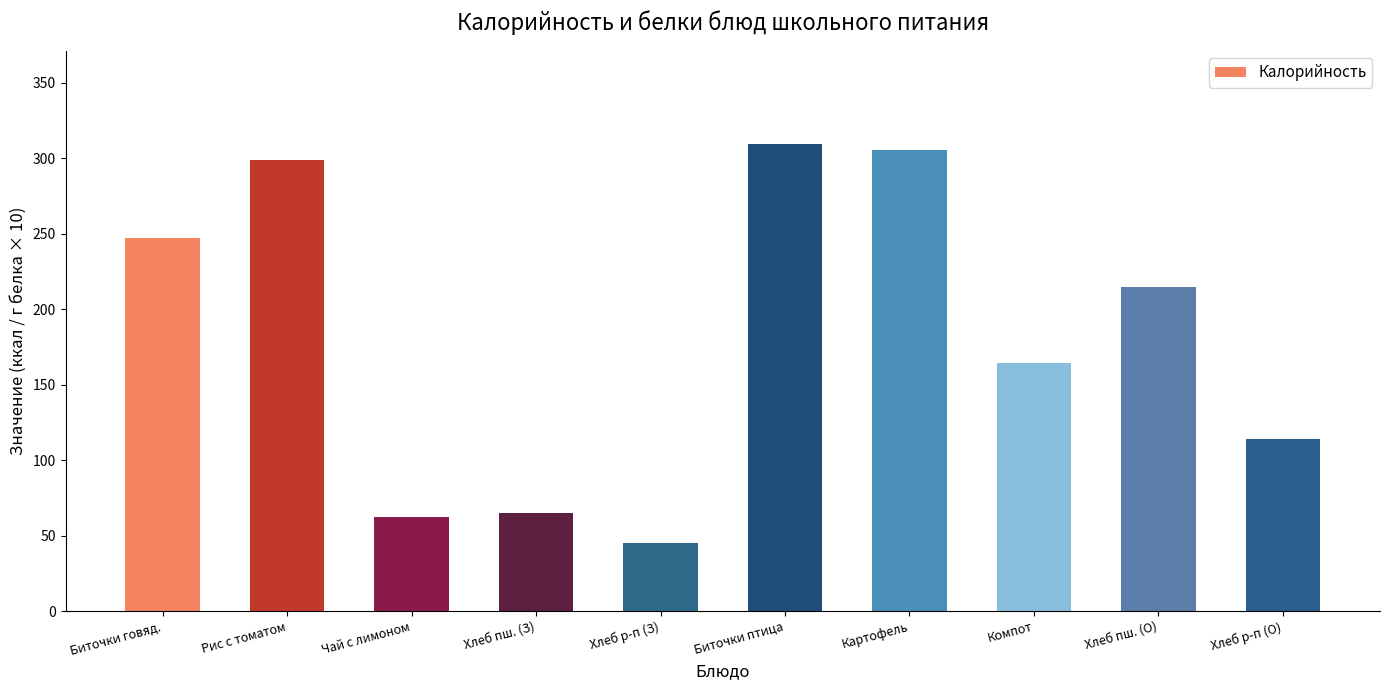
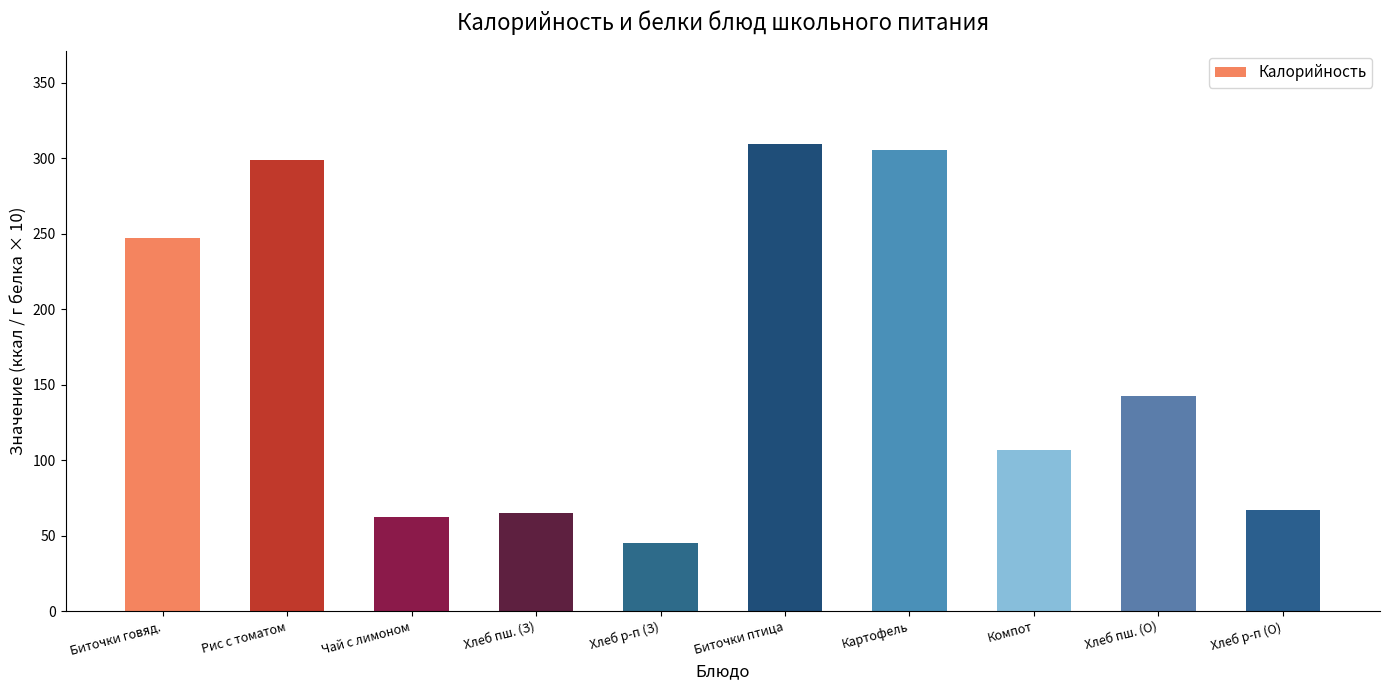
Компот: 165 -> 107
Хлеб пш. (О): 215 -> 142
Хлеб р-п (О): 114 -> 67
